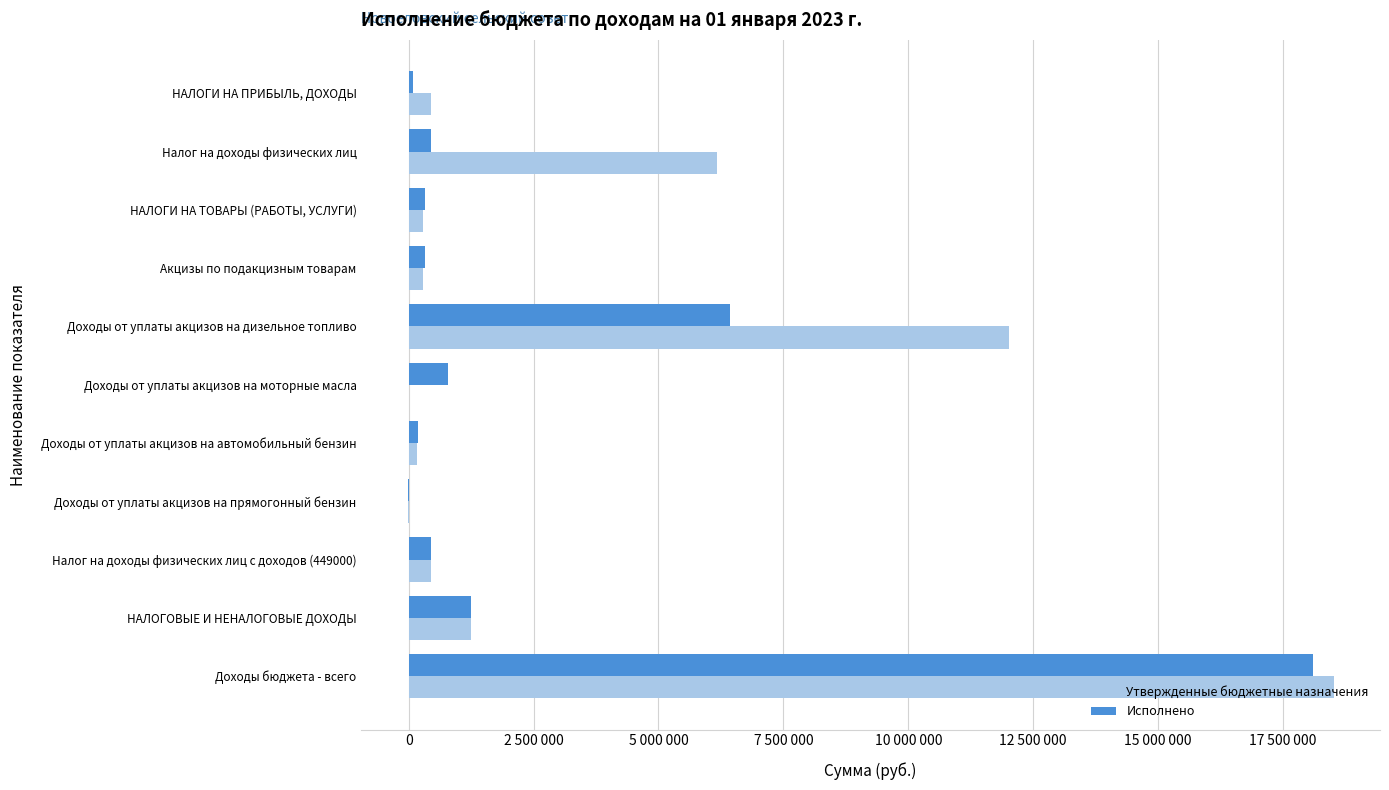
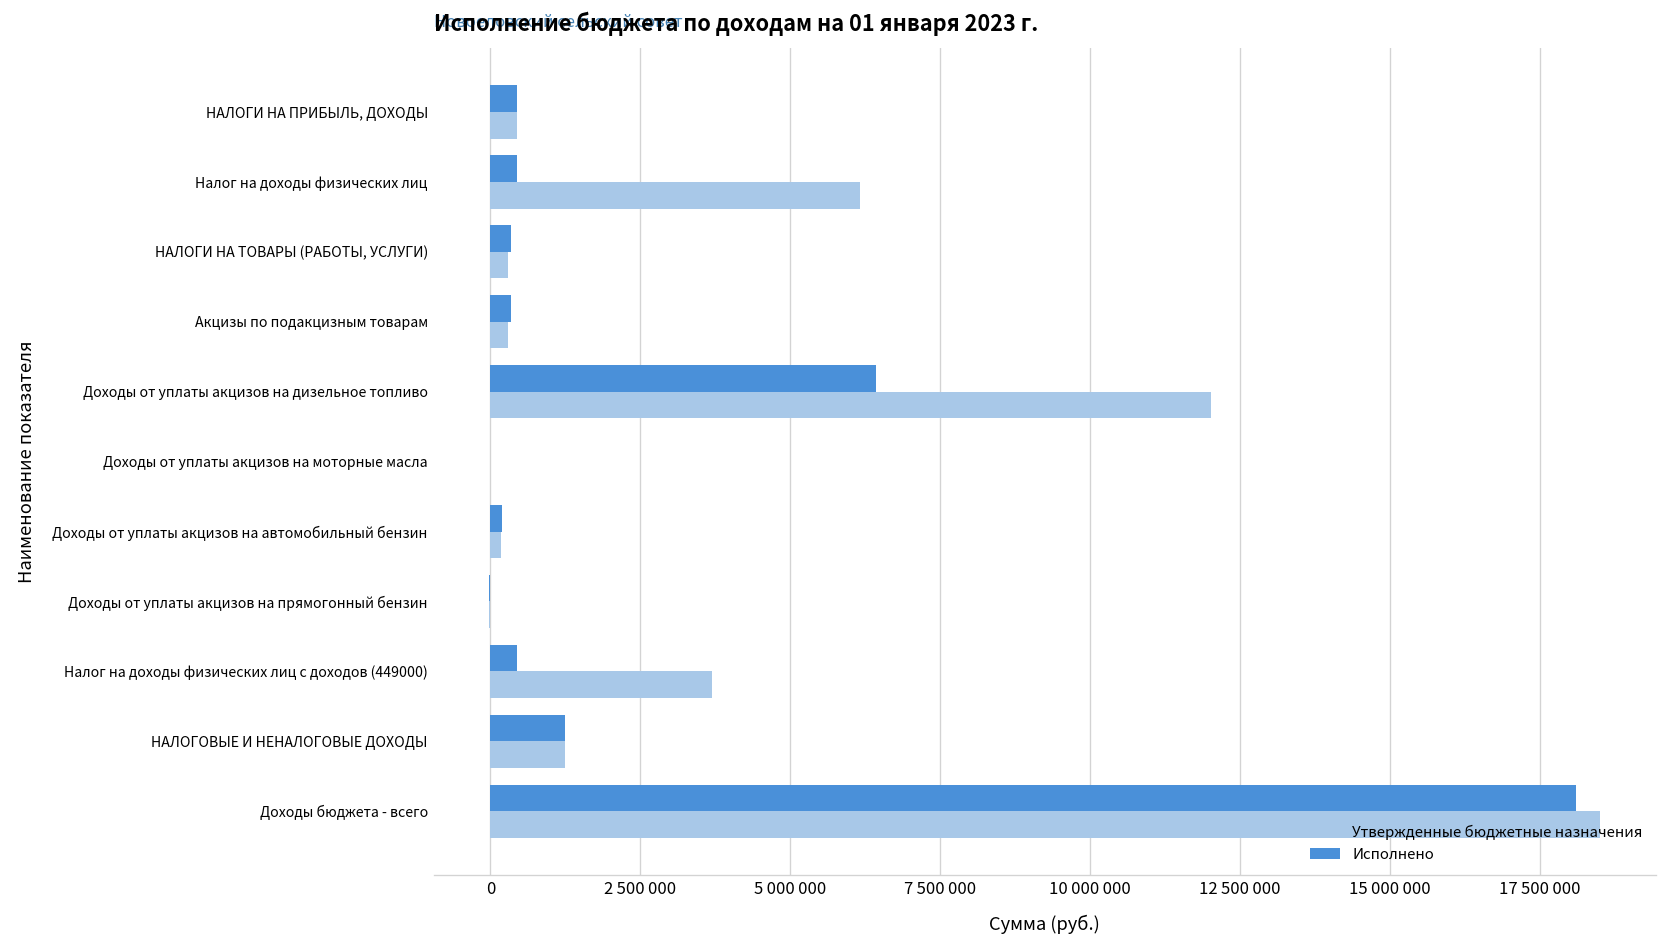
Исполнено, НАЛОГИ НА ПРИБЫЛЬ, ДОХОДЫ: 100000 -> 400000
Исполнено, Доходы от уплаты акцизов на моторные масла: 800000 -> 0
Утвержденные бюджетные назначения, Налог на доходы физических лиц с доходов (449000): 400000 -> 3700000
